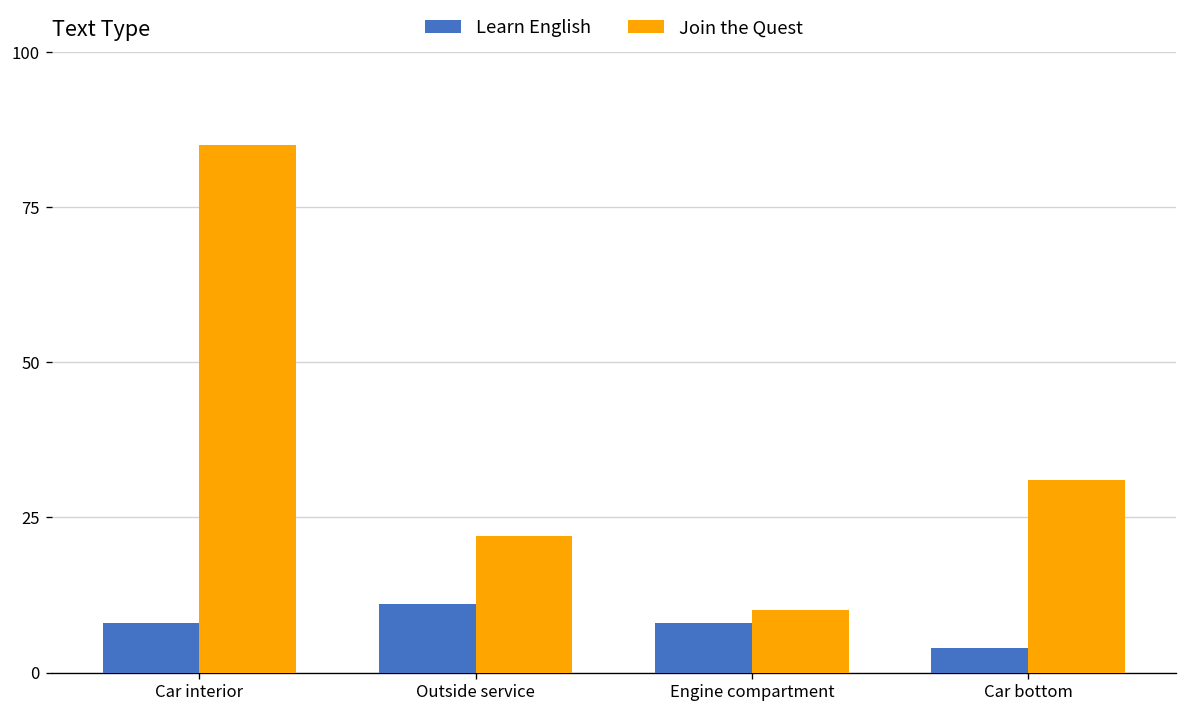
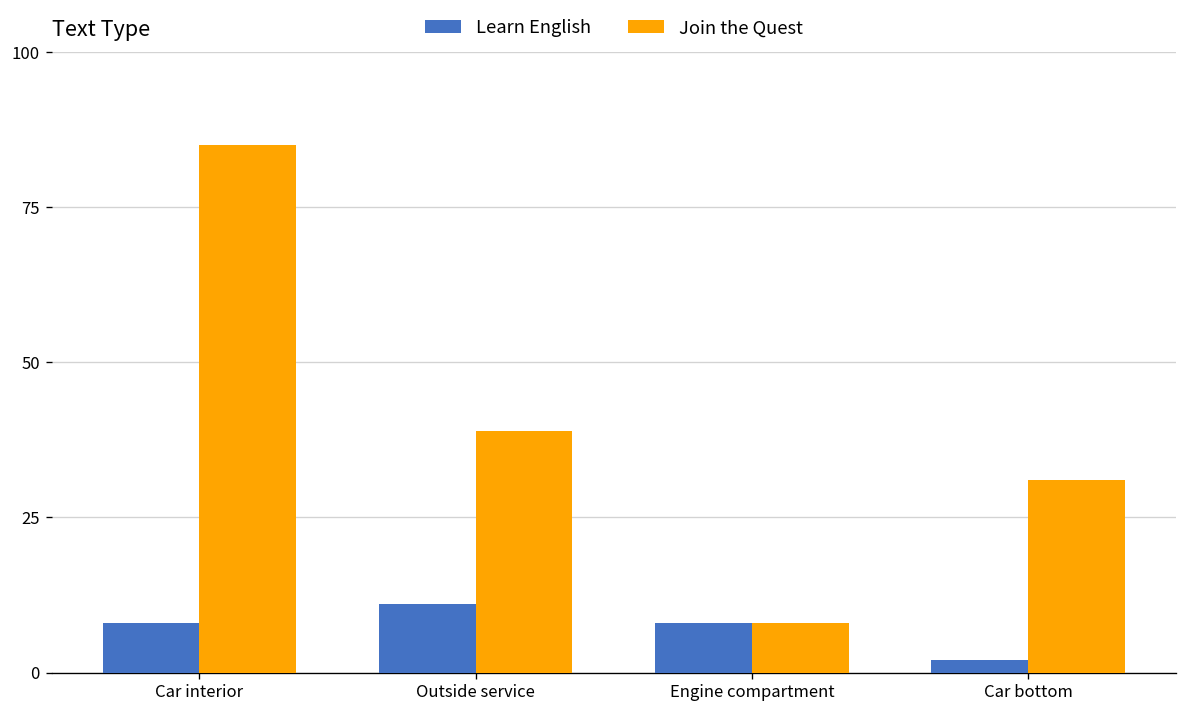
Join the Quest, Outside service: 22 -> 39
Join the Quest, Engine compartment: 10 -> 8
Learn English, Car bottom: 4 -> 2
